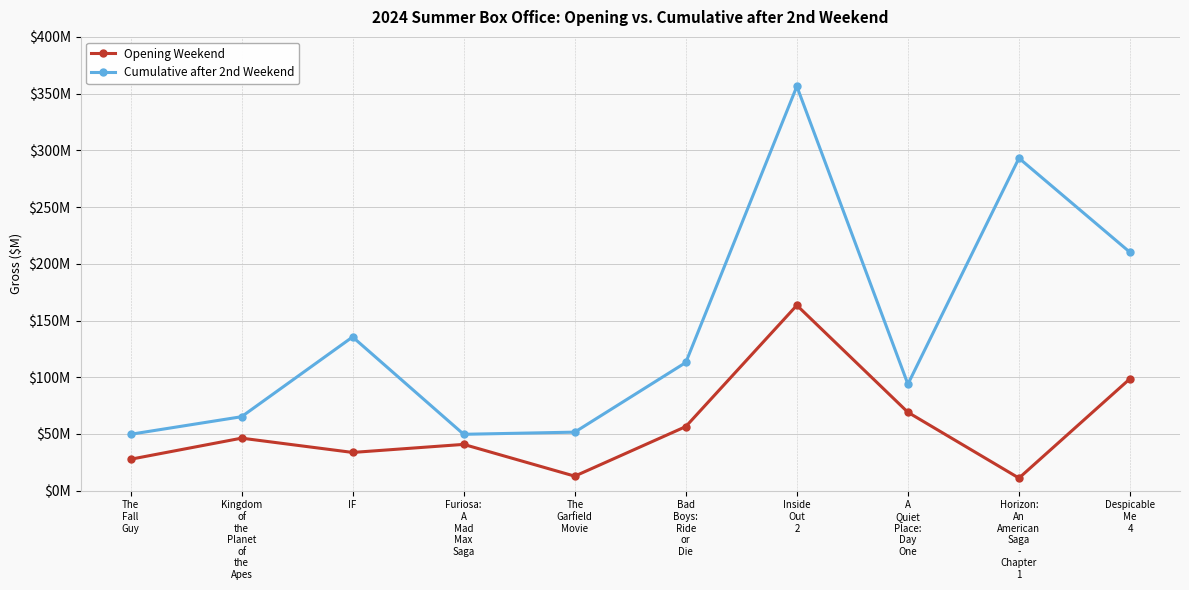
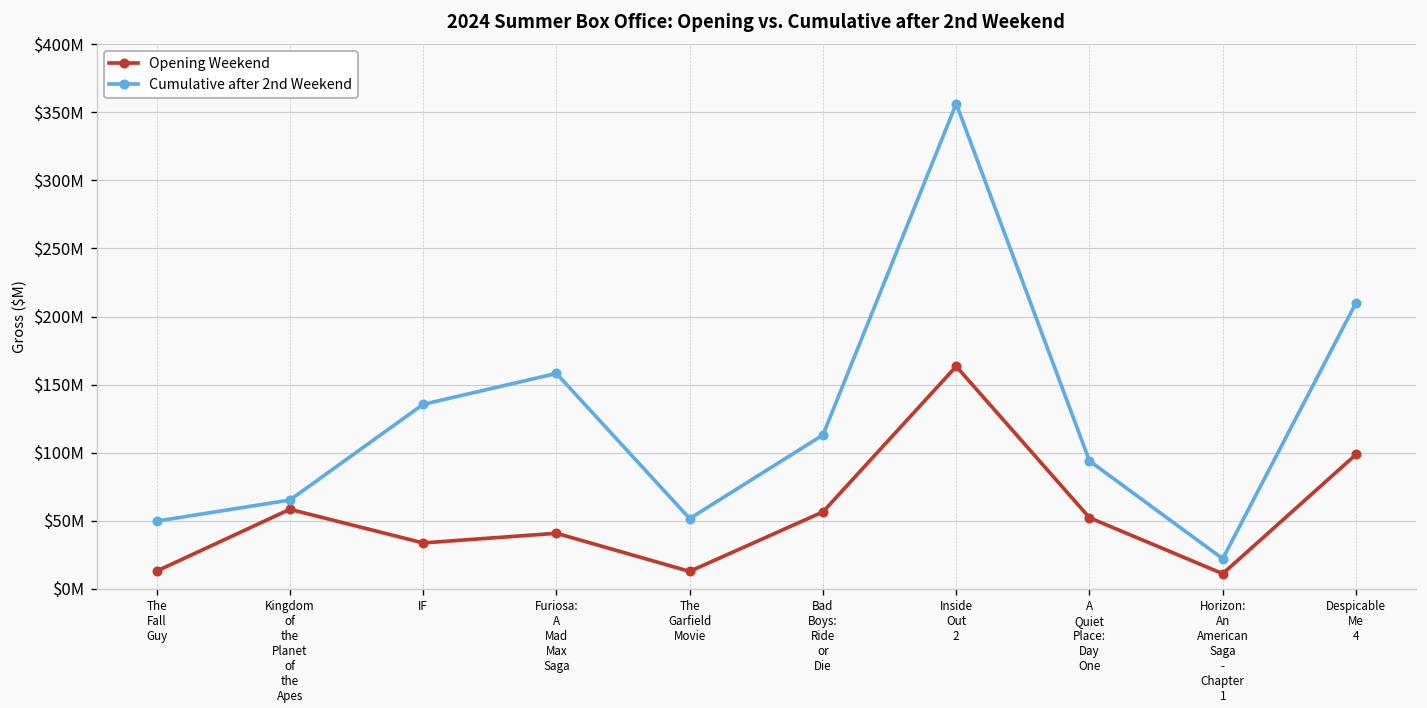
Opening Weekend, The Fall Guy: $28000000 -> $13000000
Opening Weekend, Kingdom of the Planet of the Apes: $46000000 -> $58000000
Cumulative after 2nd Weekend, Furiosa: A Mad Max Saga: $50000000 -> $158000000
Opening Weekend, A Quiet Place: Day One: $69000000 -> $52000000
Cumulative after 2nd Weekend, Horizon: An American Saga - Chapter 1: $293000000 -> $22000000
